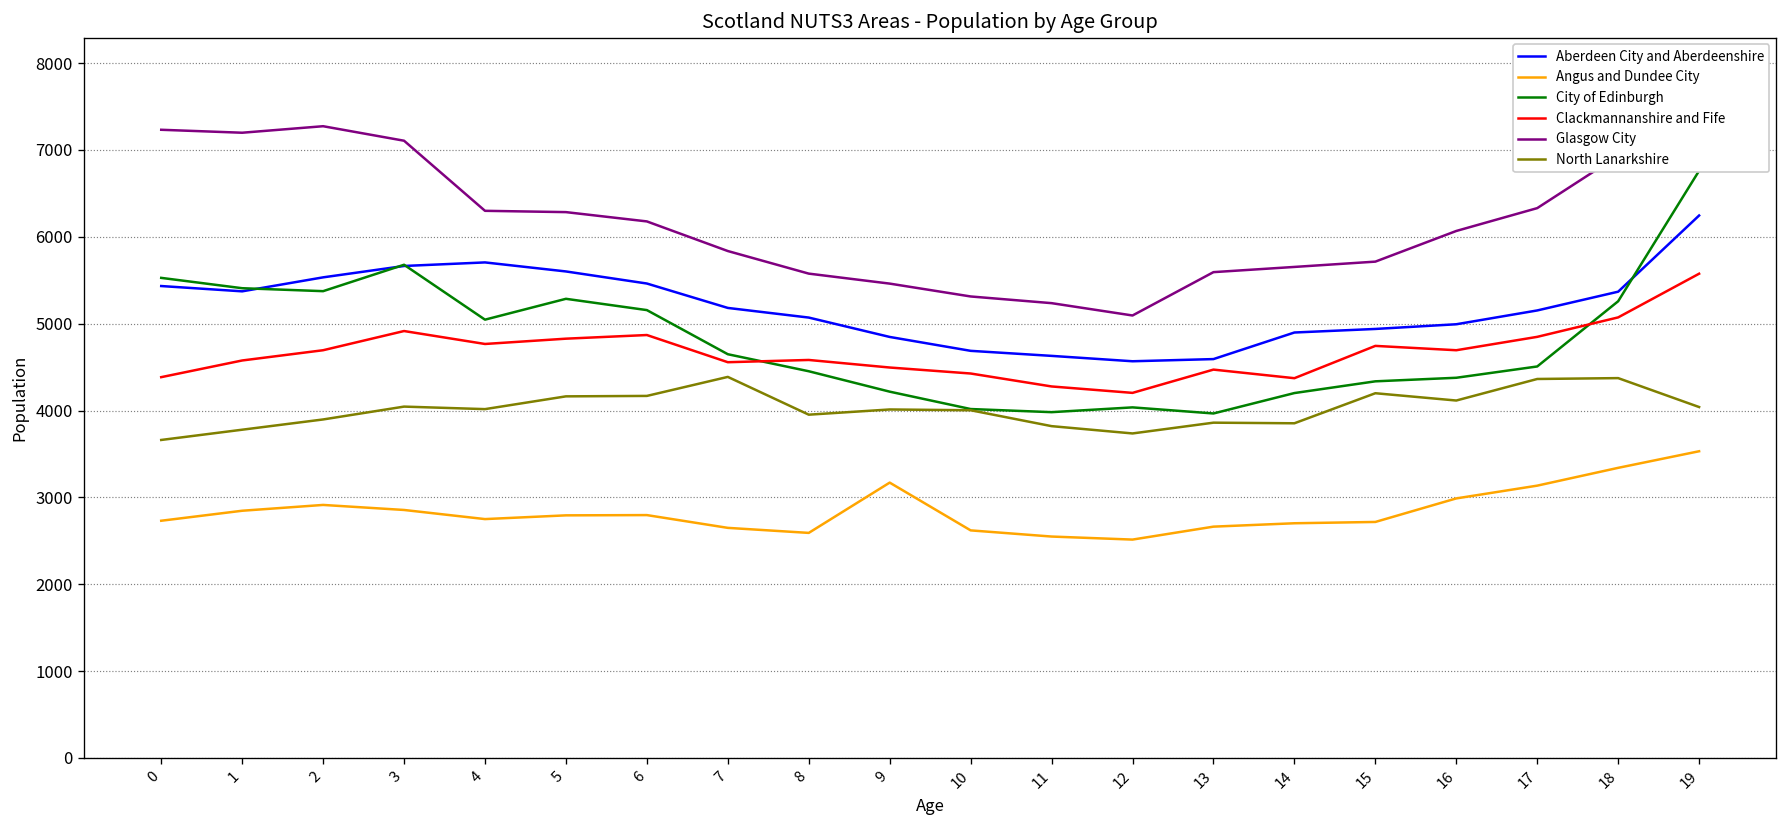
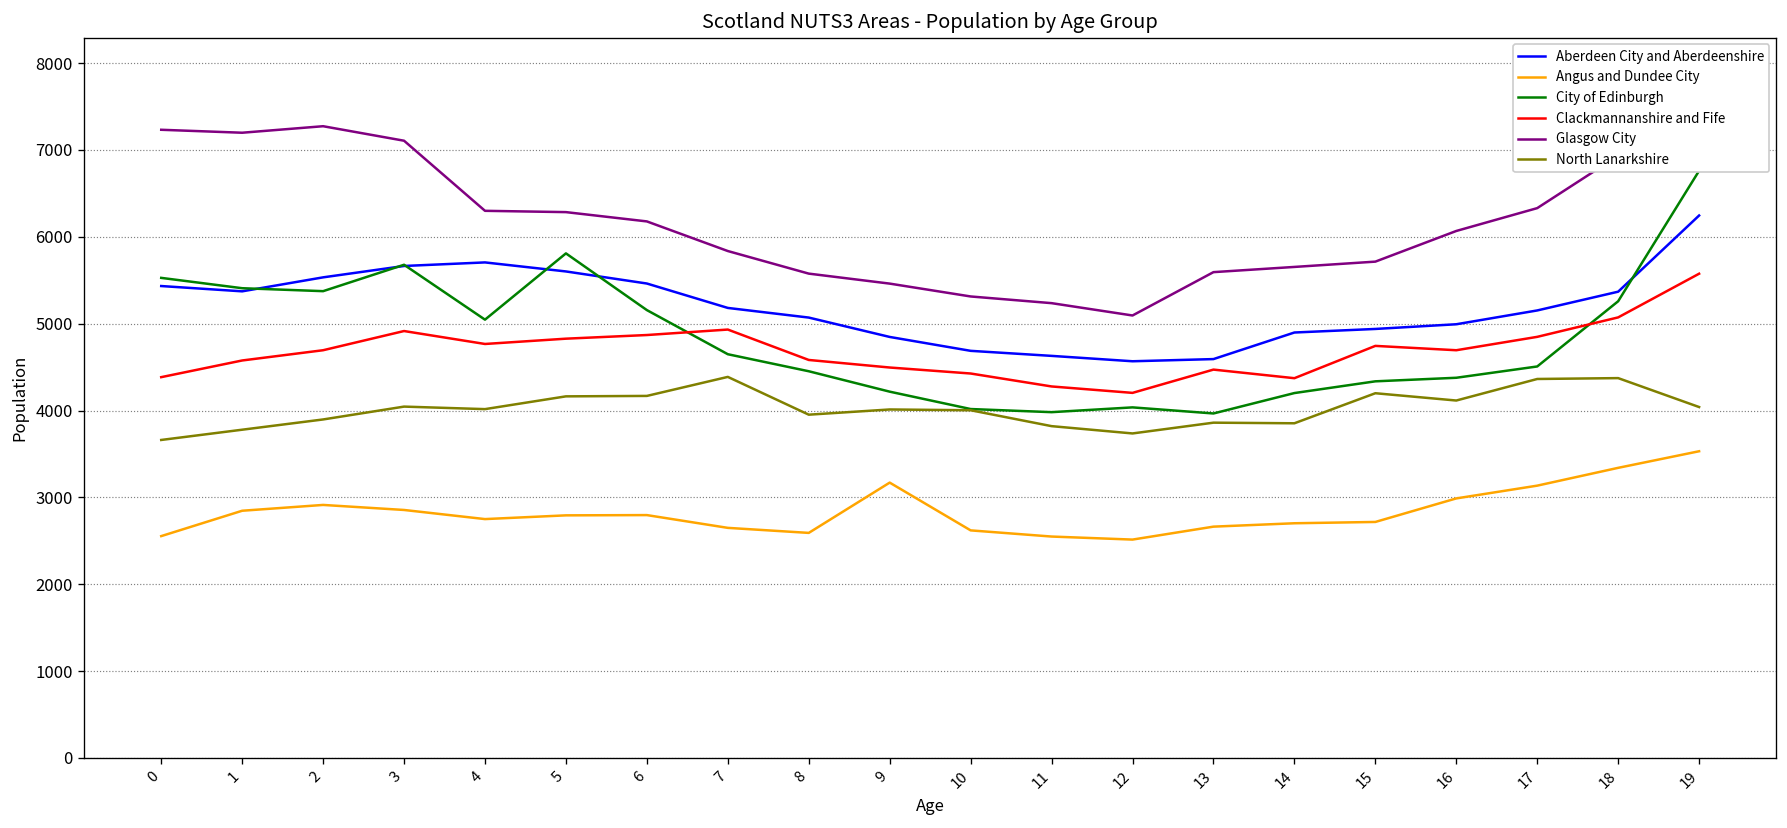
Angus and Dundee City, 0: 2700 -> 2600
City of Edinburgh, 5: 5300 -> 5800
Clackmannanshire and Fife, 7: 4600 -> 4900
